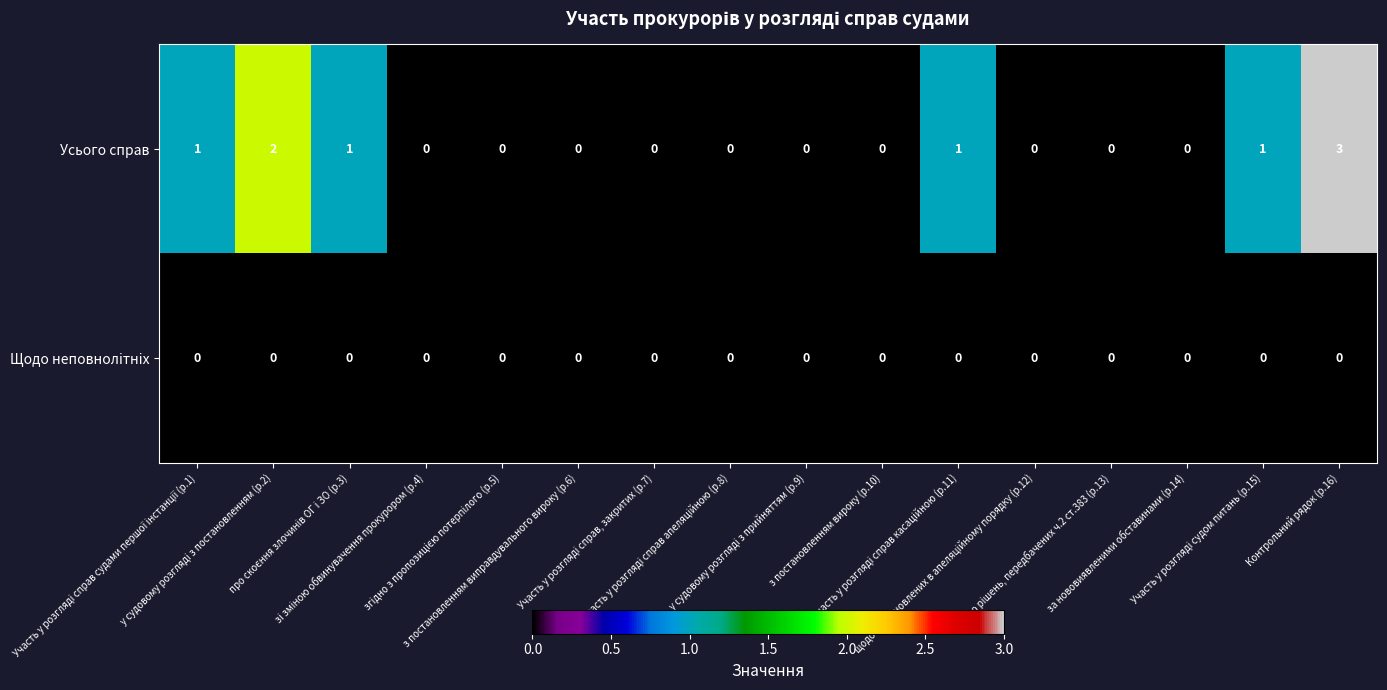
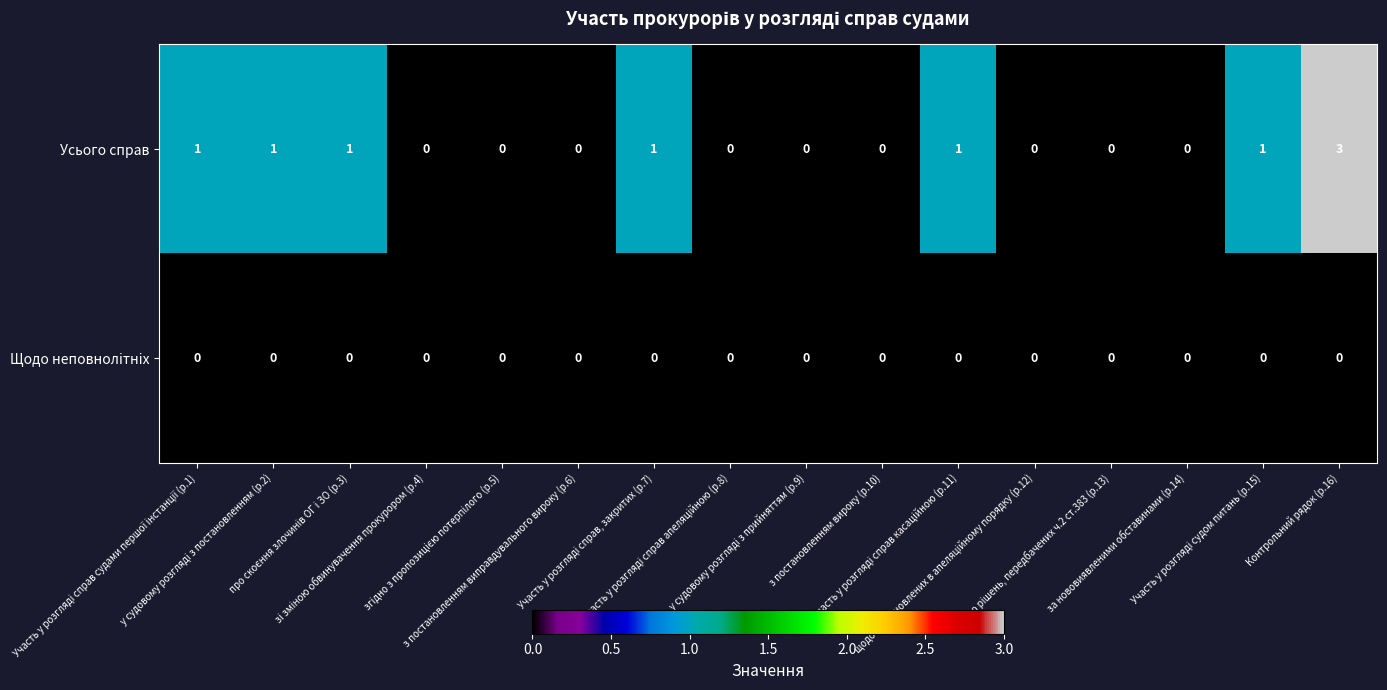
Усього справ, у судовому розгляді з постановленням (р.2): 2 -> 1
Усього справ, Участь у розгляді справ, закритих (р.7): 0 -> 1
